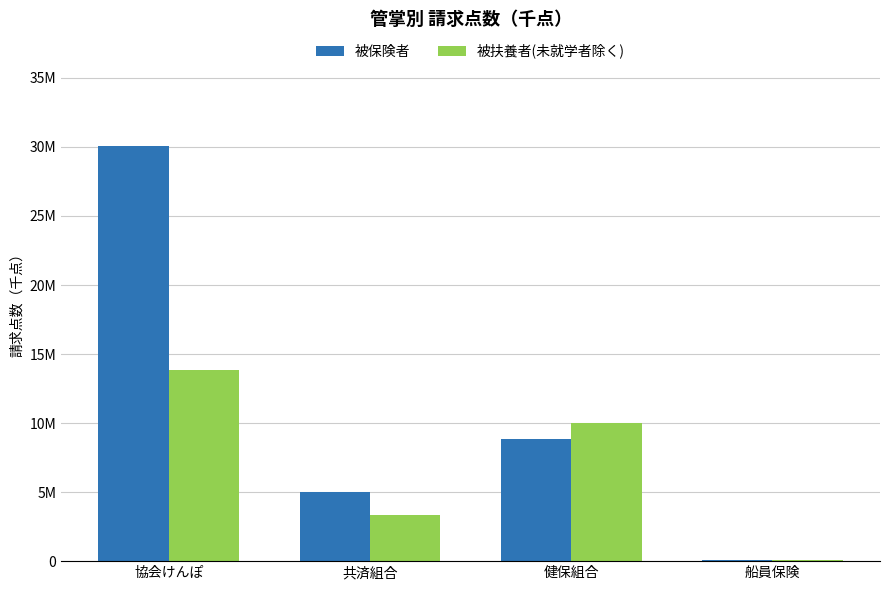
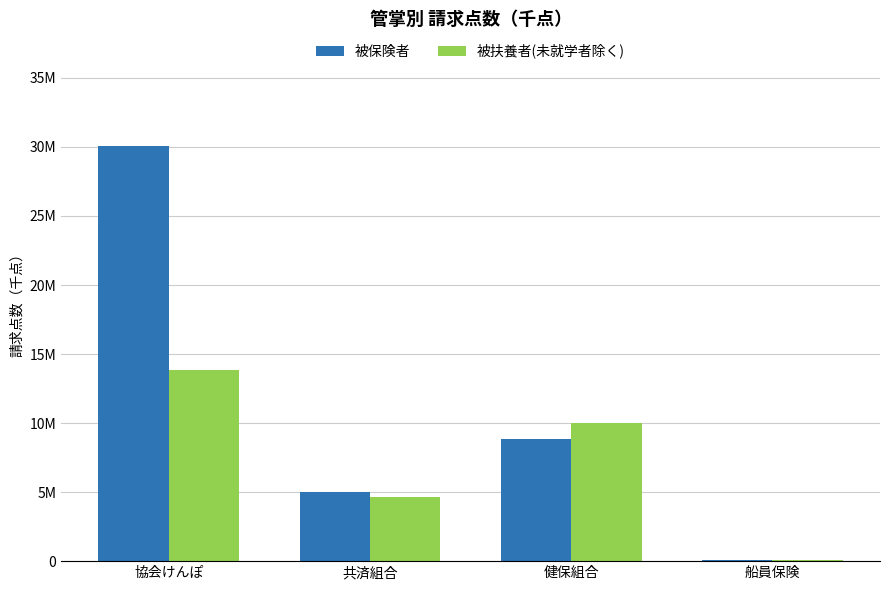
被扶養者(未就学者除く), 共済組合: 3400000 -> 4700000
